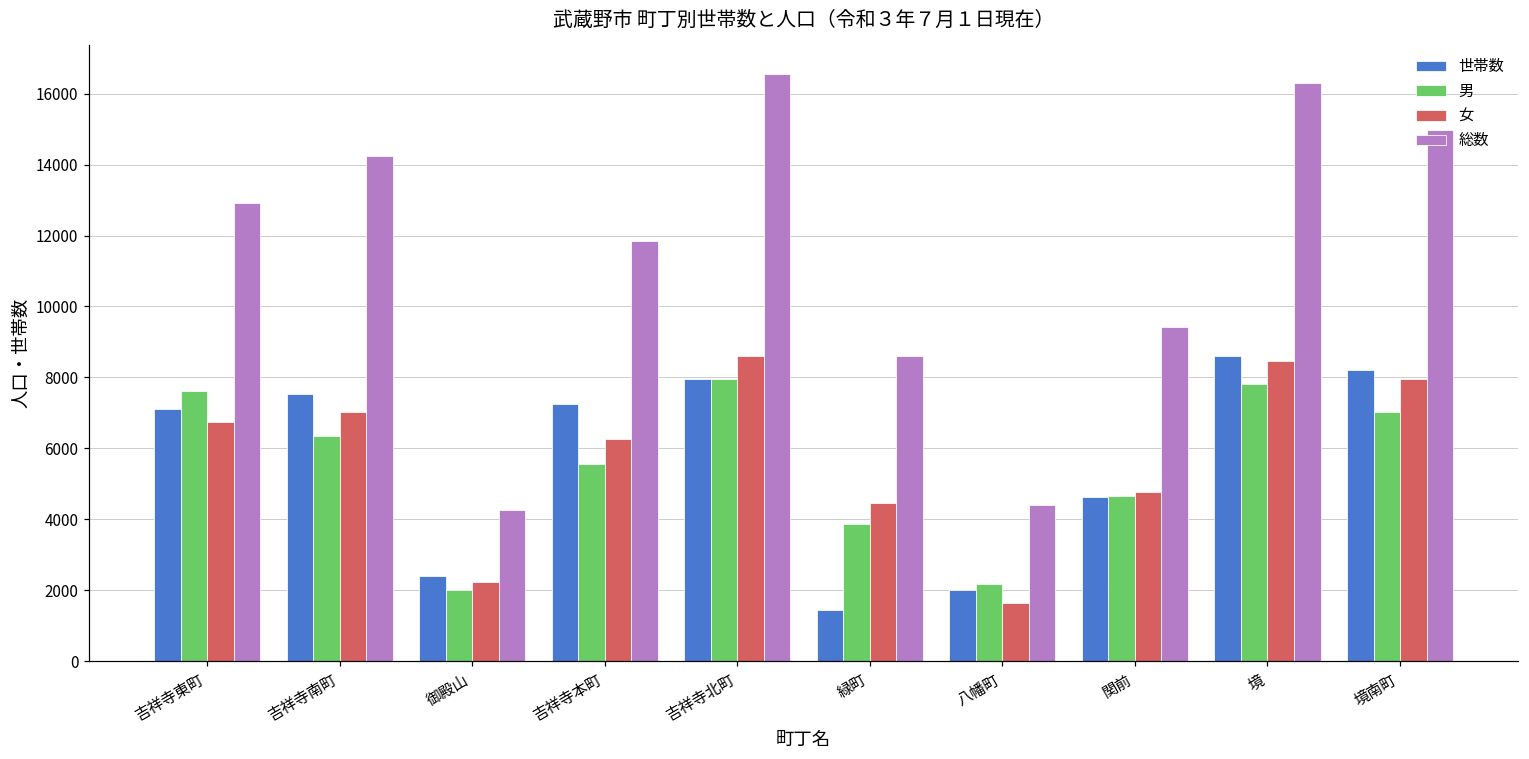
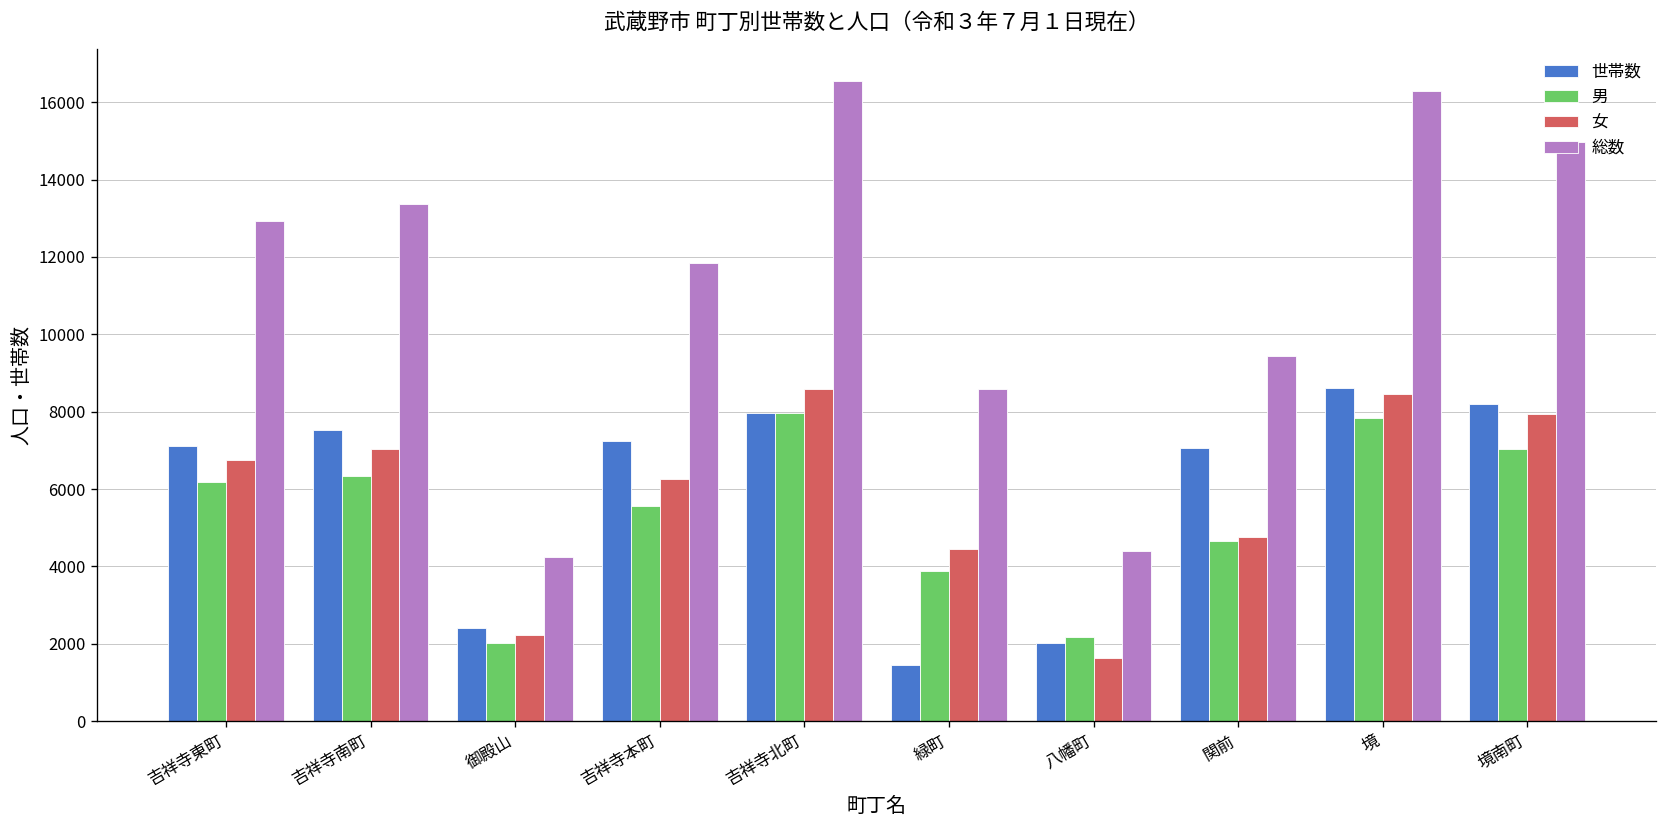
男, 吉祥寺東町: 7600 -> 6200
総数, 吉祥寺南町: 14200 -> 13400
世帯数, 関前: 4600 -> 7100
